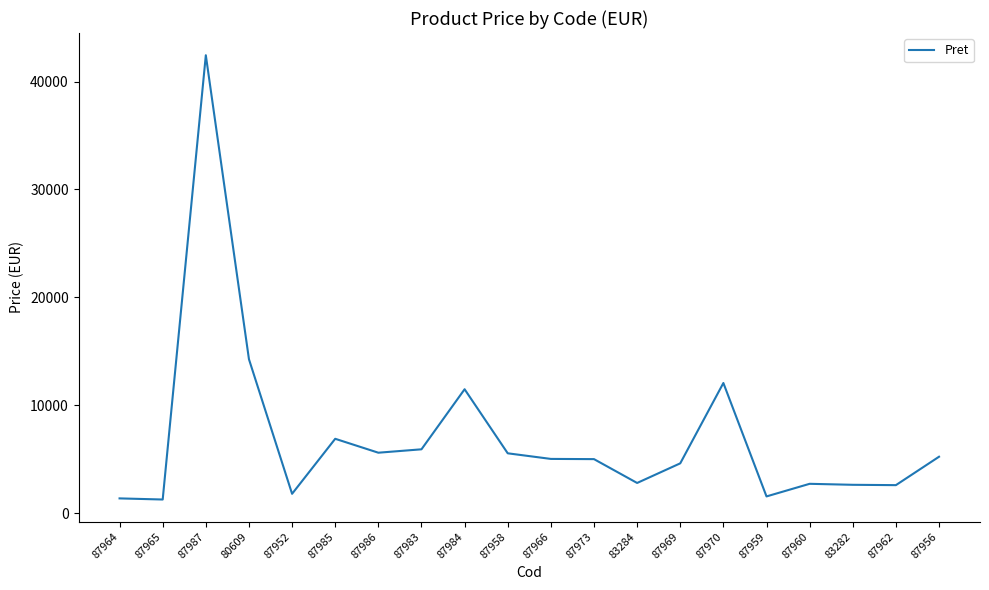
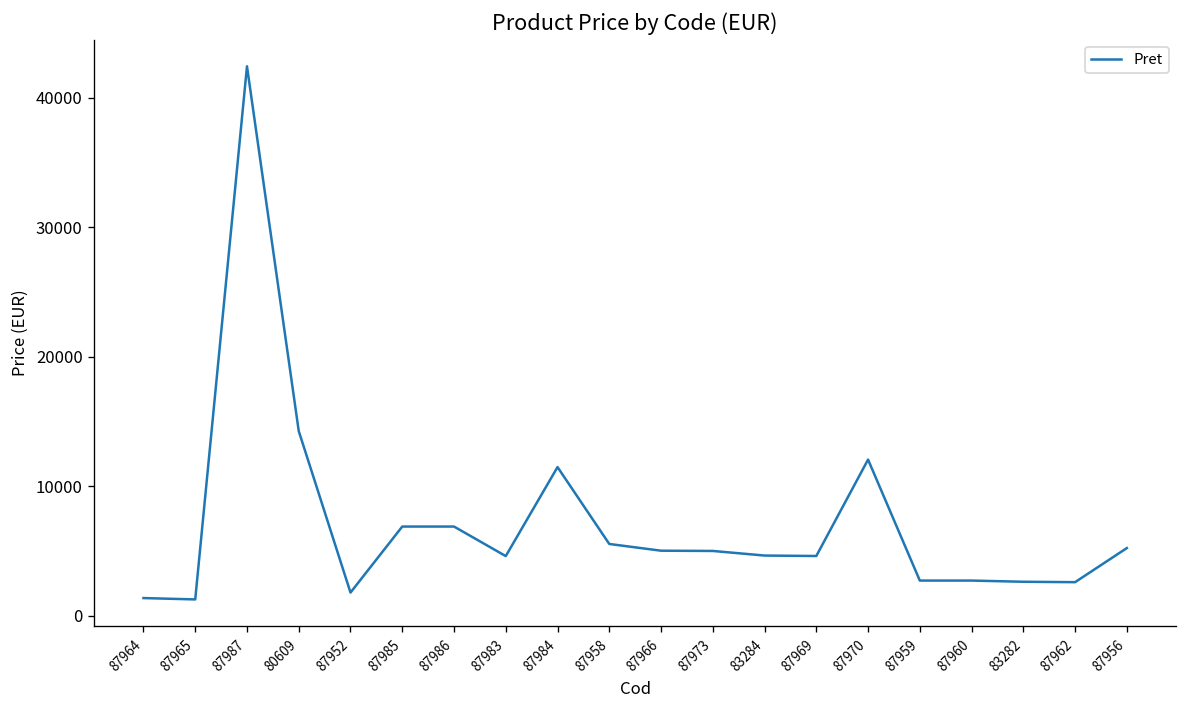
87986: 5600 -> 6900
87983: 5900 -> 4600
83284: 2800 -> 4700
87959: 1500 -> 2700
